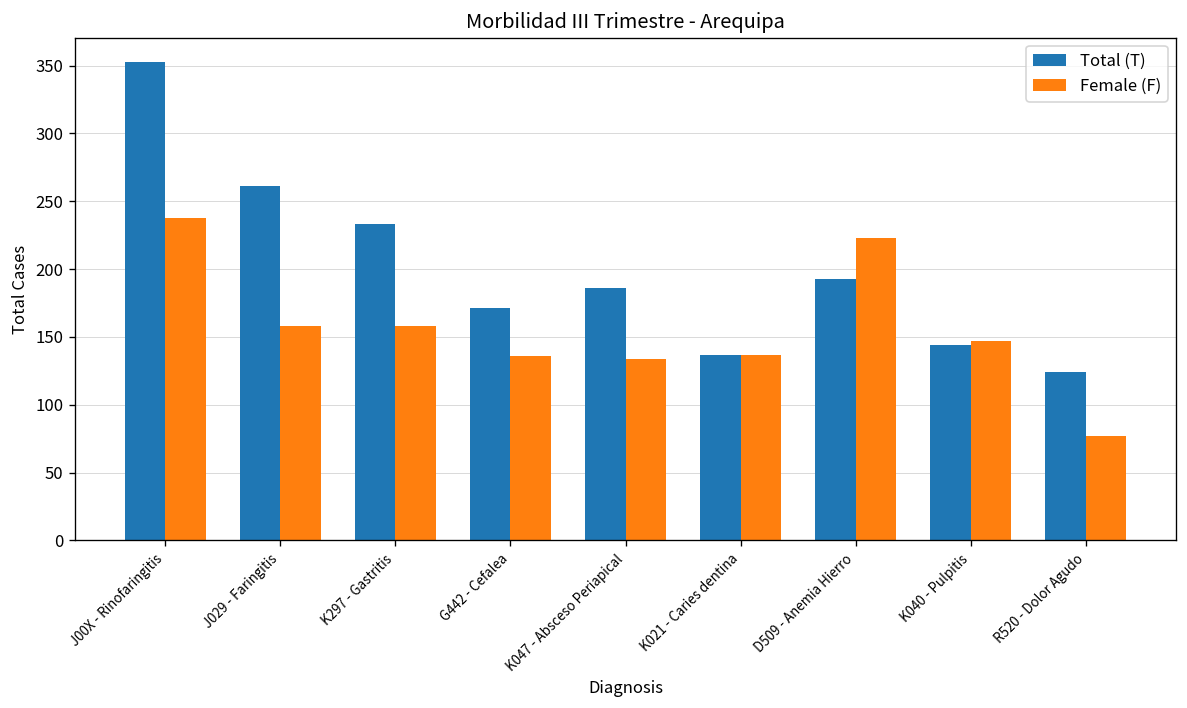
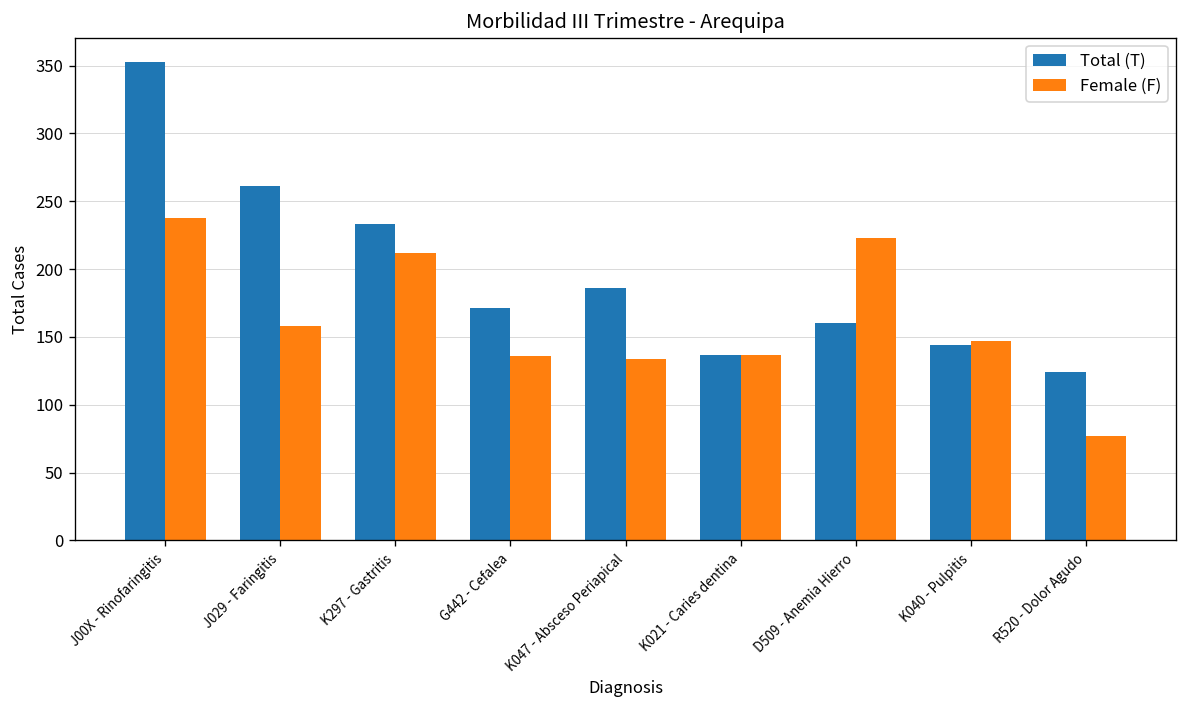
Female (F), K297 - Gastritis: 158 -> 212
Total (T), D509 - Anemia Hierro: 193 -> 160
